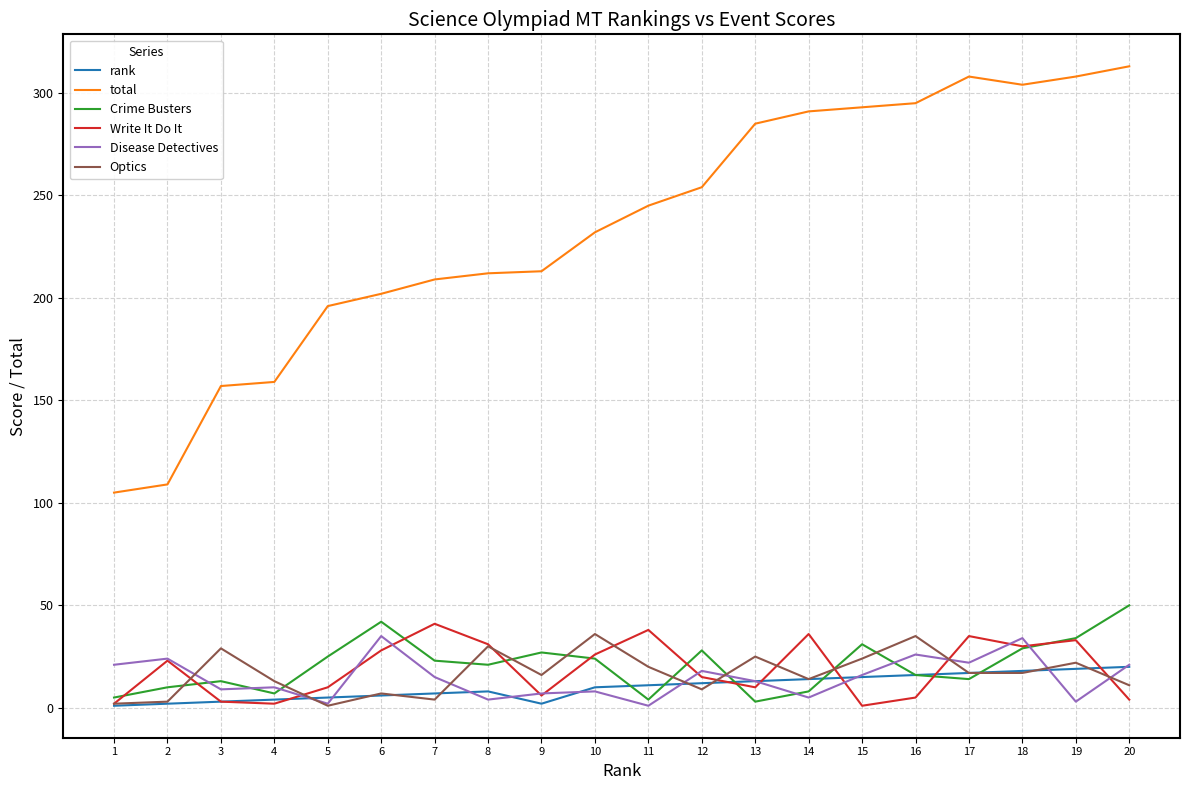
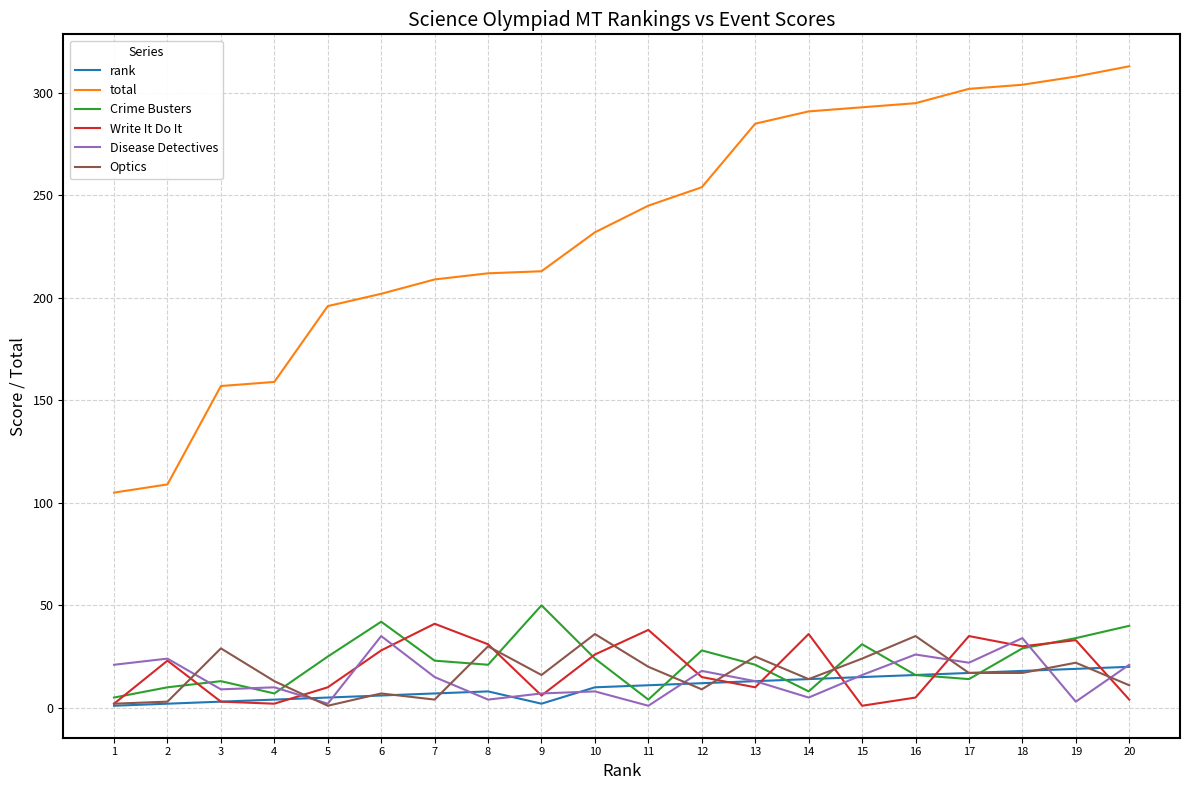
Crime Busters, 9: 27 -> 50
Crime Busters, 13: 3 -> 21
total, 17: 308 -> 302
Crime Busters, 20: 50 -> 40
